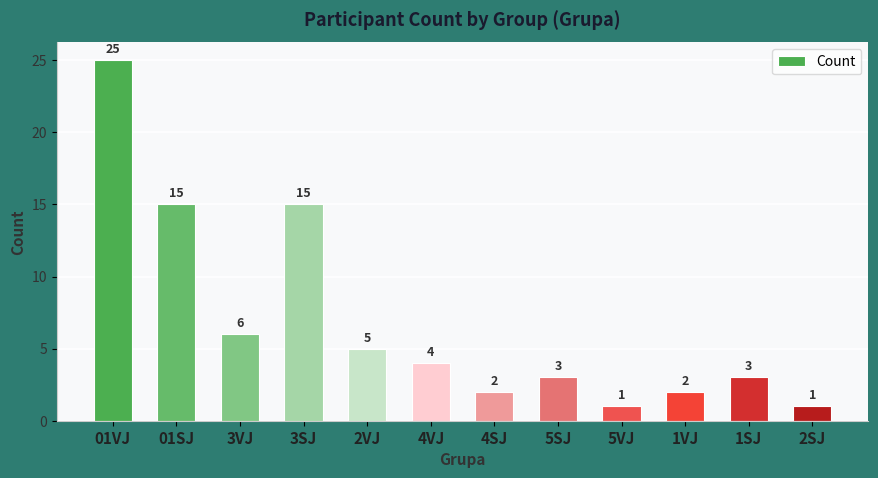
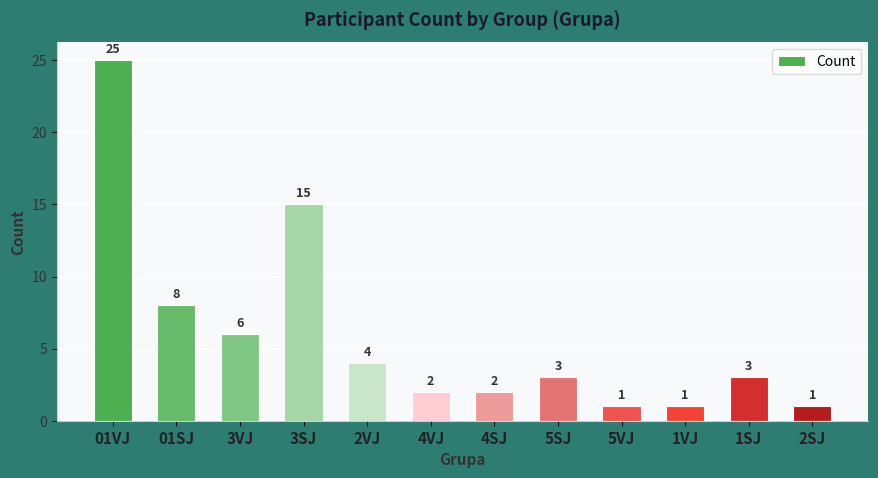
01SJ: 15 -> 8
2VJ: 5 -> 4
4VJ: 4 -> 2
1VJ: 2 -> 1
